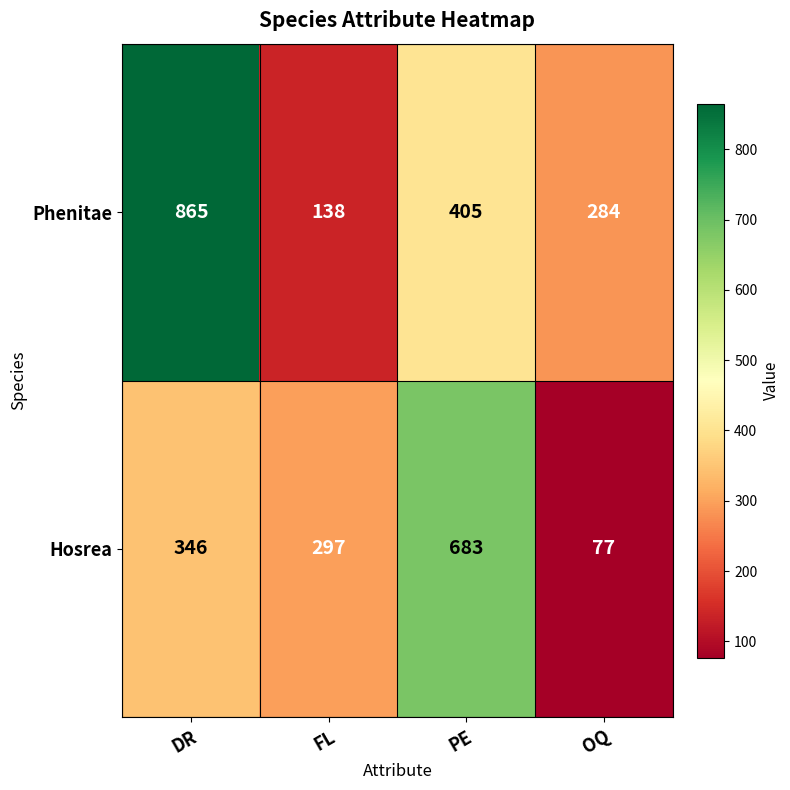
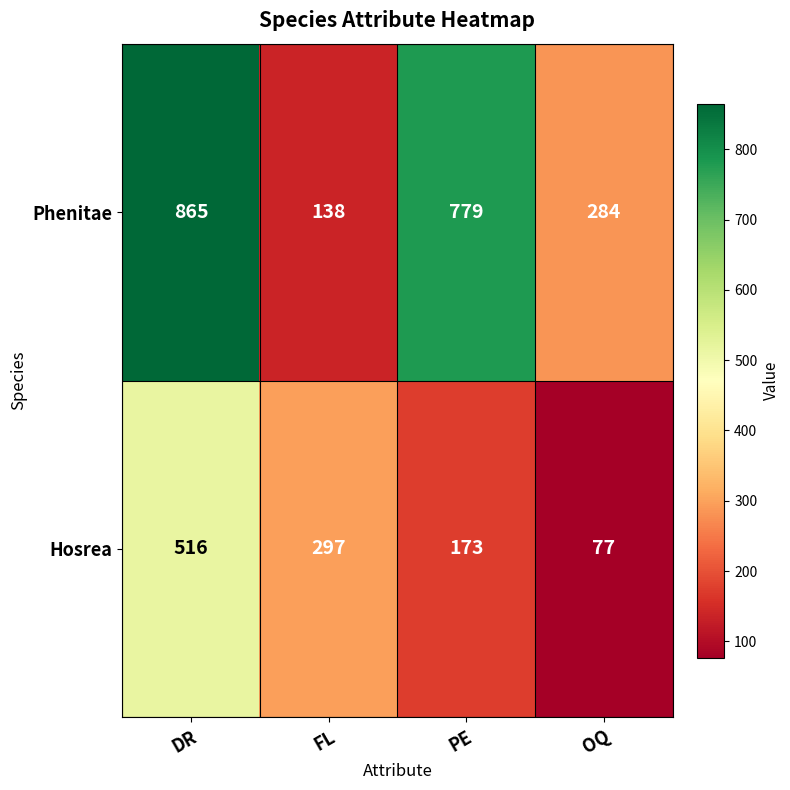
Phenitae, PE: 405 -> 779
Hosrea, DR: 346 -> 516
Hosrea, PE: 683 -> 173
